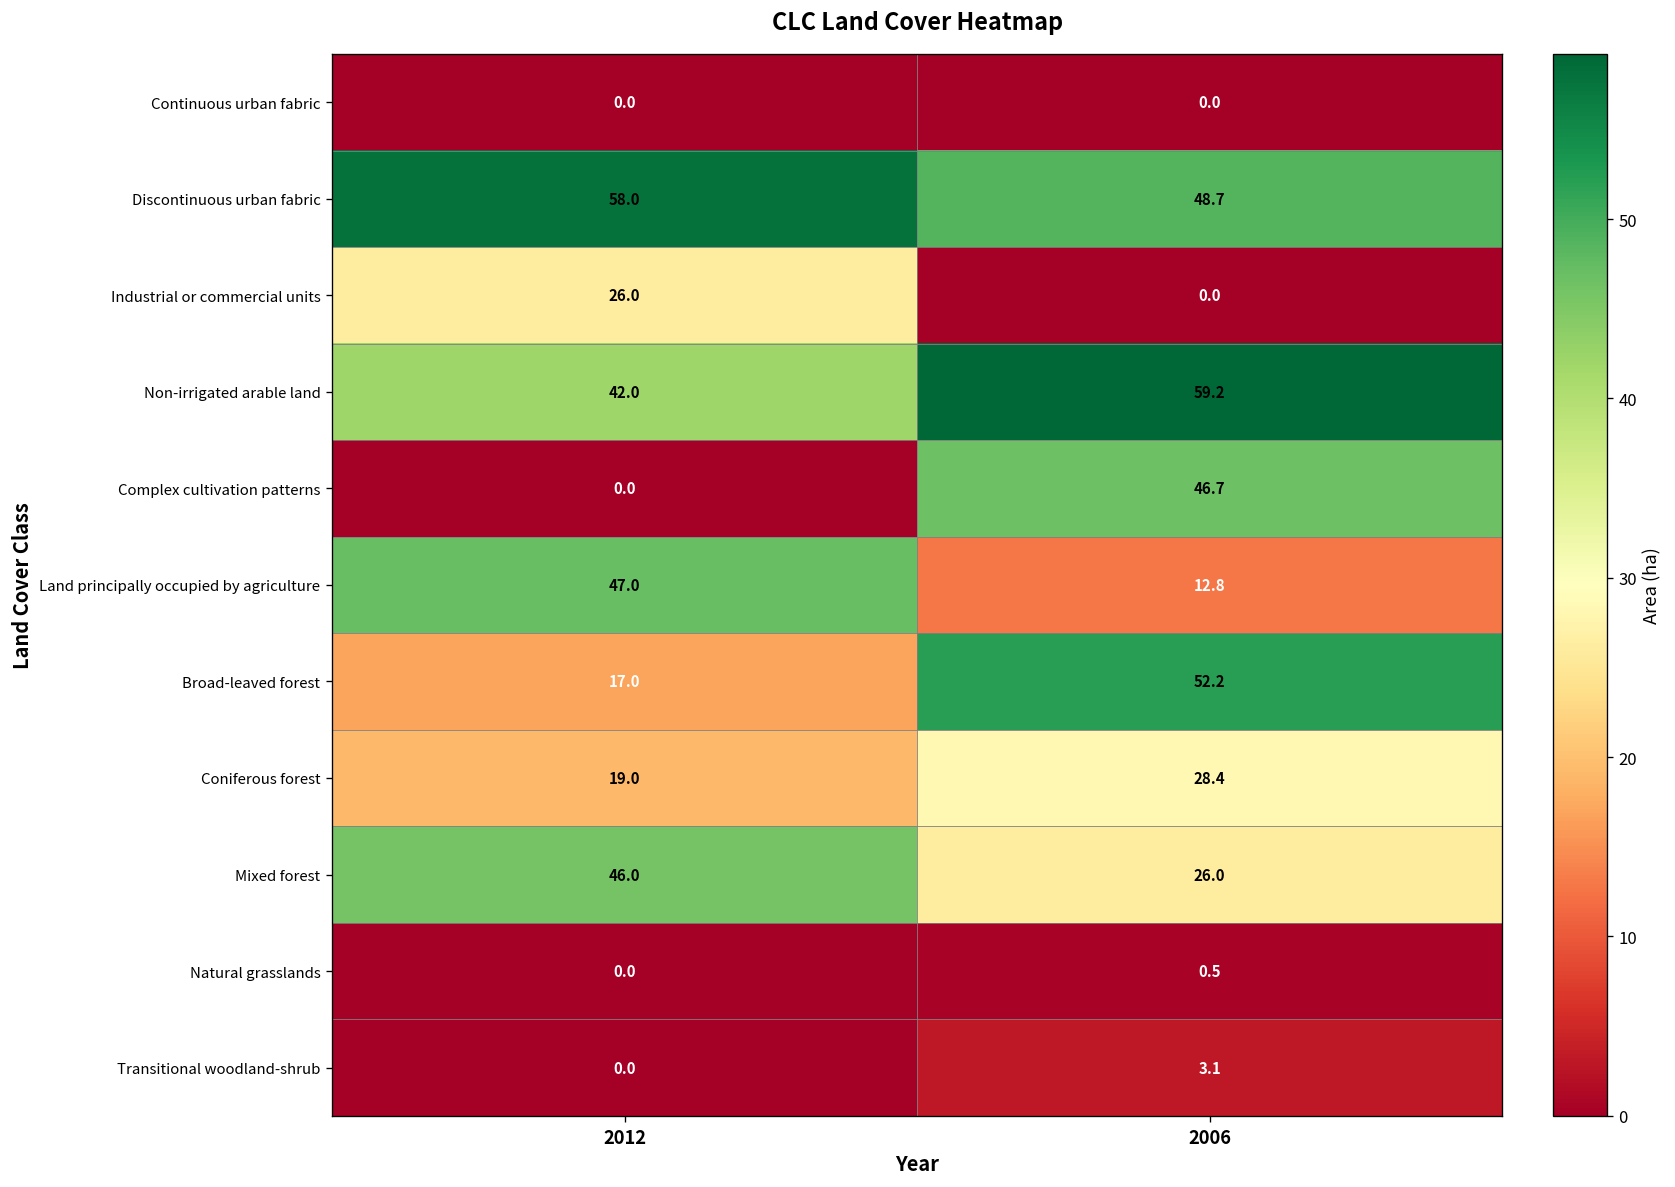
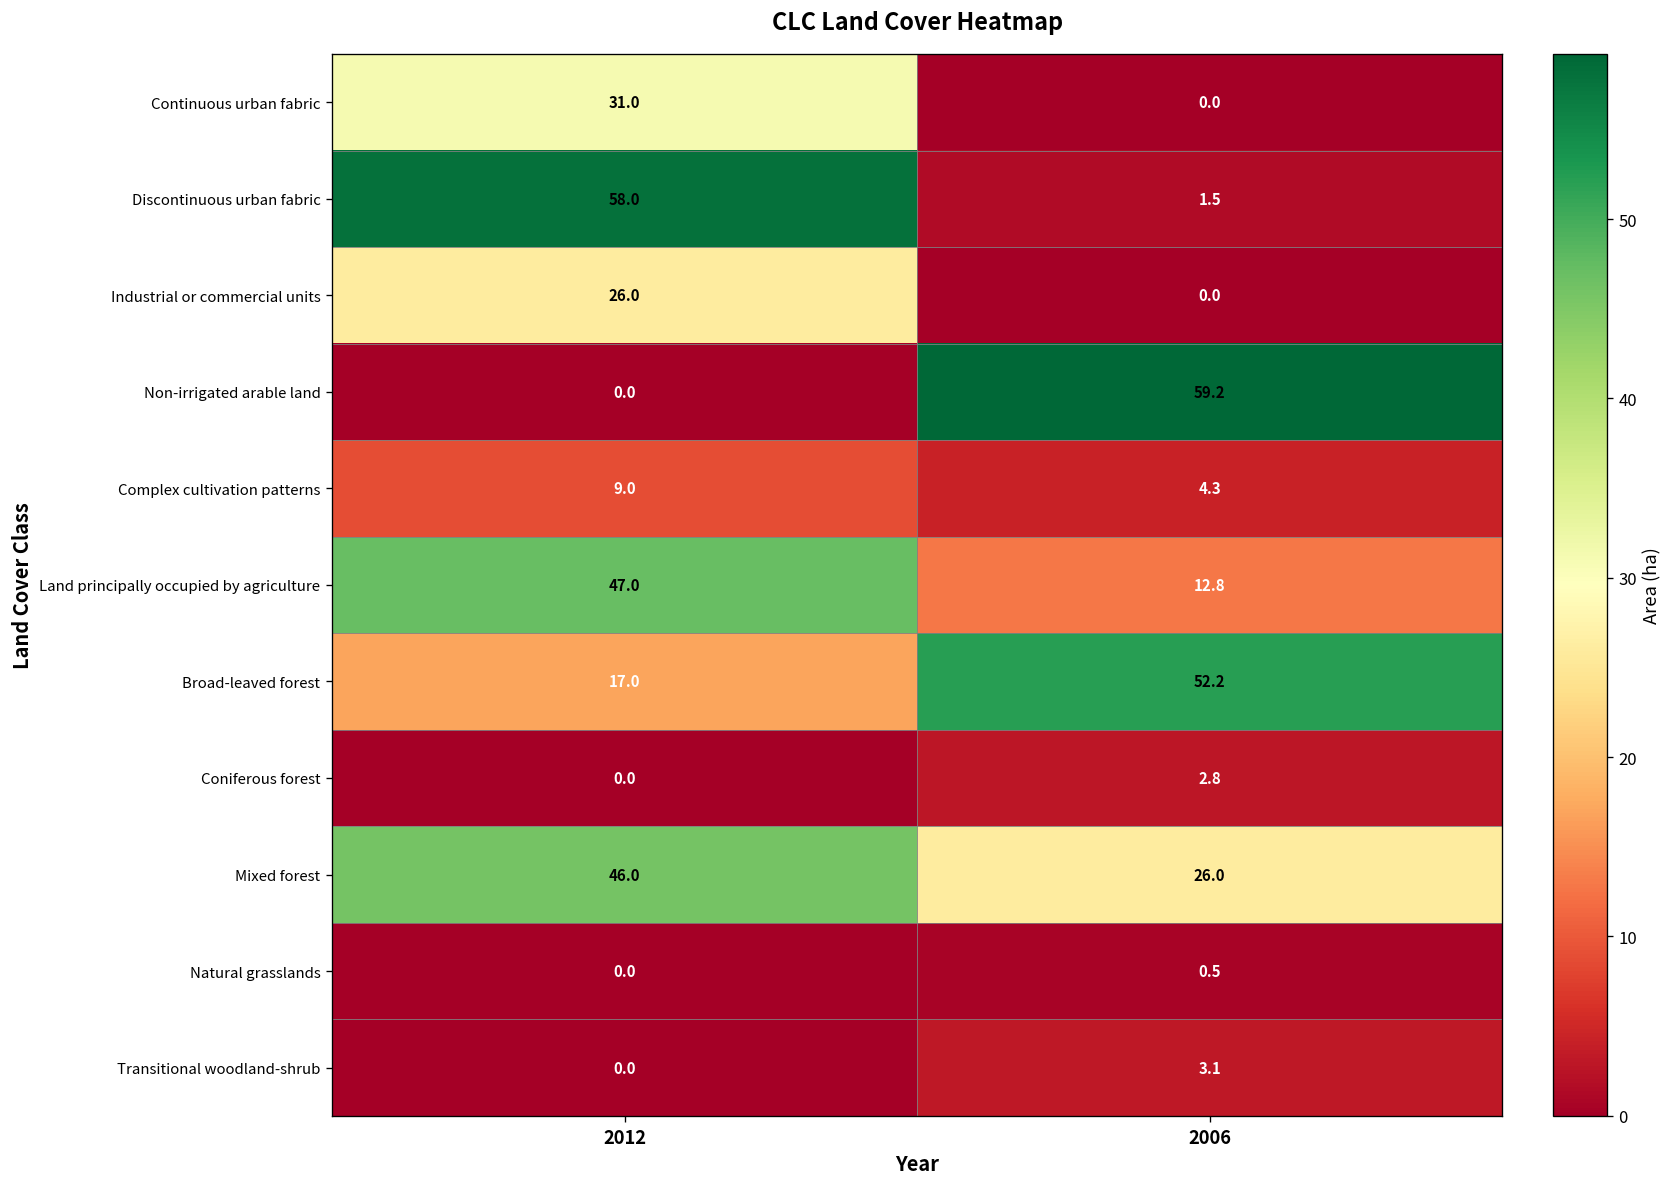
Continuous urban fabric, 2012: 0.0 -> 31.0
Discontinuous urban fabric, 2006: 48.7 -> 1.5
Non-irrigated arable land, 2012: 42.0 -> 0.0
Complex cultivation patterns, 2012: 0.0 -> 9.0
Complex cultivation patterns, 2006: 46.7 -> 4.3
Coniferous forest, 2012: 19.0 -> 0.0
Coniferous forest, 2006: 28.4 -> 2.8
